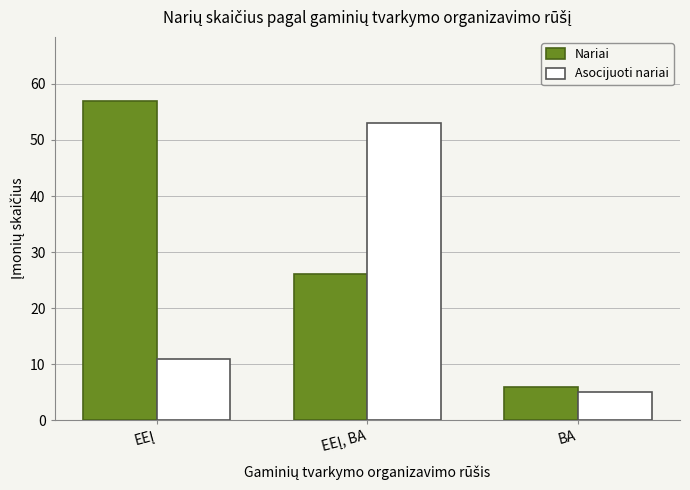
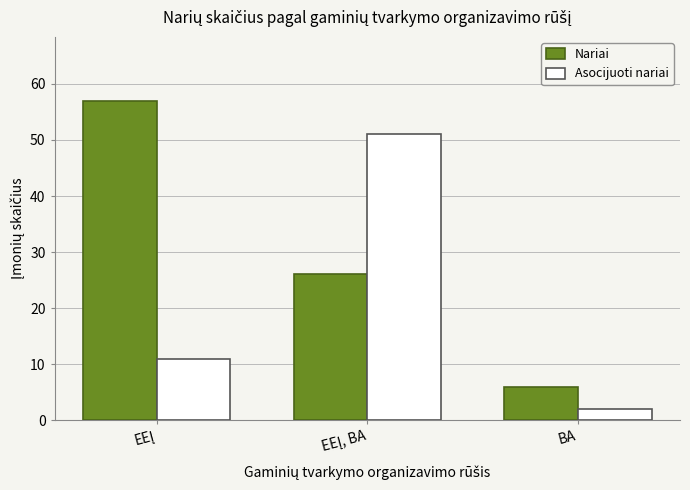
Asocijuoti nariai, EEĮ, BA: 53 -> 51
Asocijuoti nariai, BA: 5 -> 2
